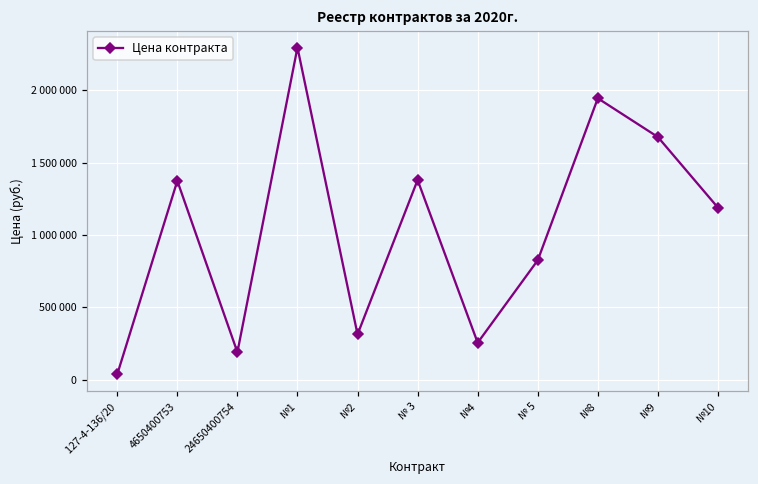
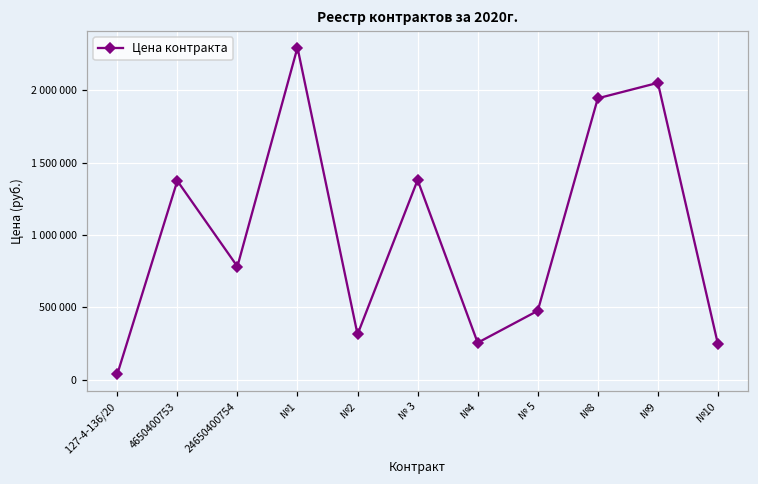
24650400754: 190000 -> 780000
№ 5: 830000 -> 480000
№9: 1680000 -> 2050000
№10: 1190000 -> 240000
